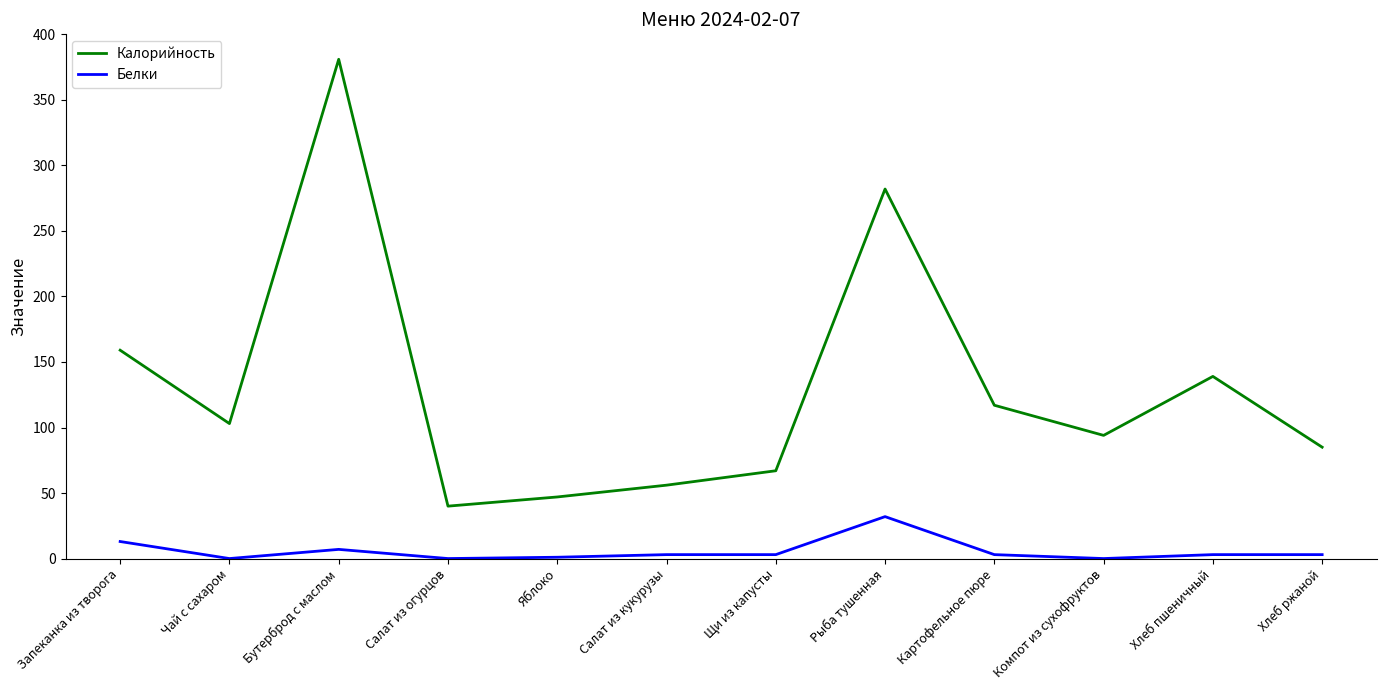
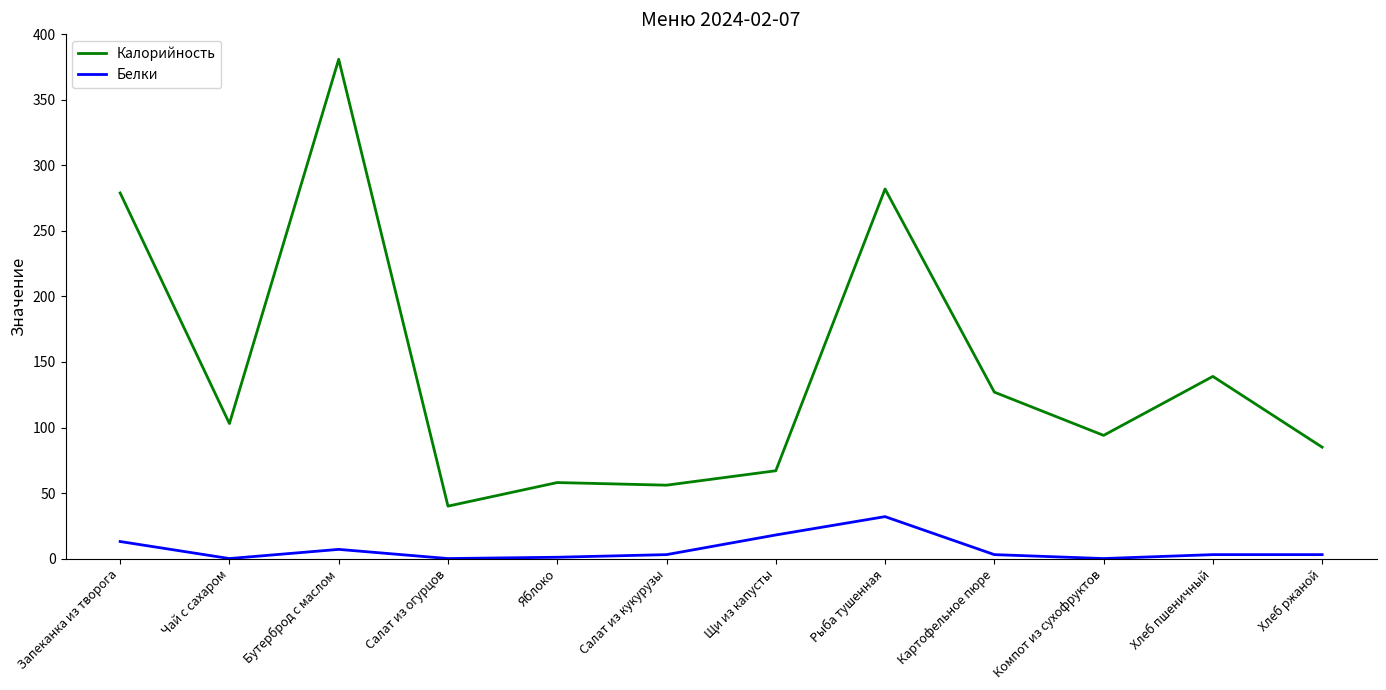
Калорийность, Запеканка из творога: 159 -> 279
Калорийность, Яблоко: 47 -> 58
Белки, Щи из капусты: 3 -> 18
Калорийность, Картофельное пюре: 117 -> 127
